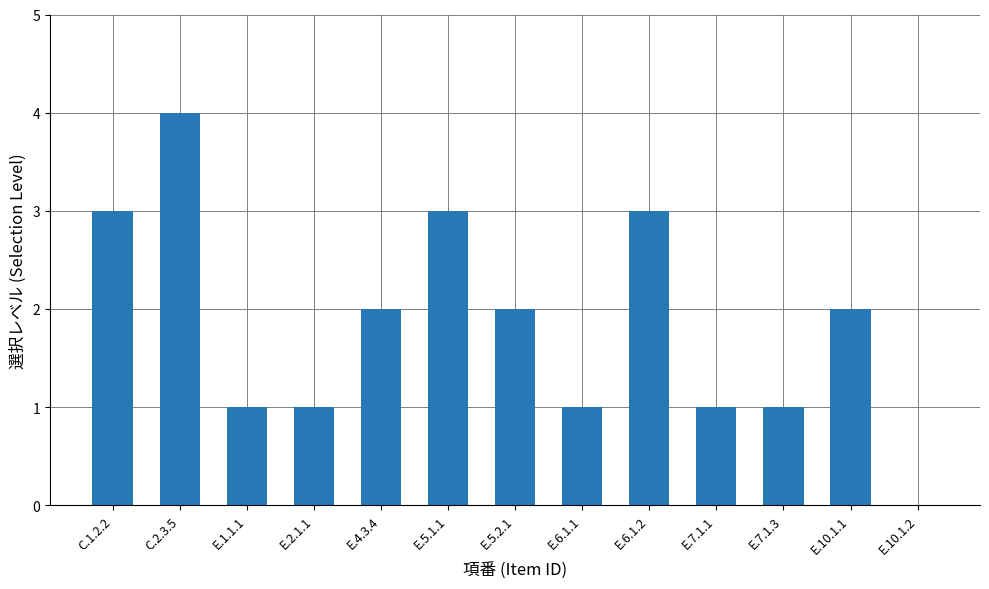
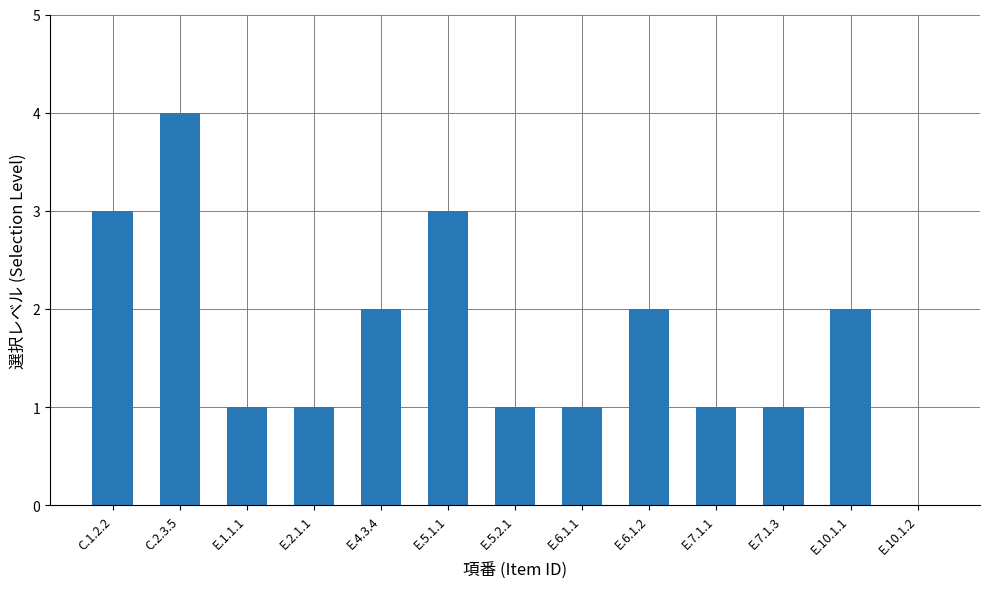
E.5.2.1: 2 -> 1
E.6.1.2: 3 -> 2
